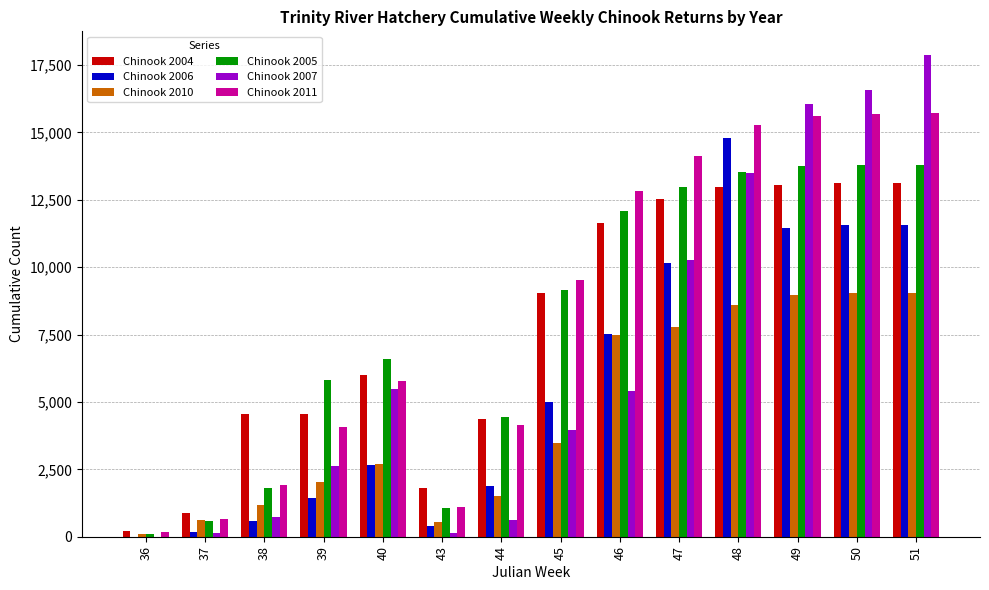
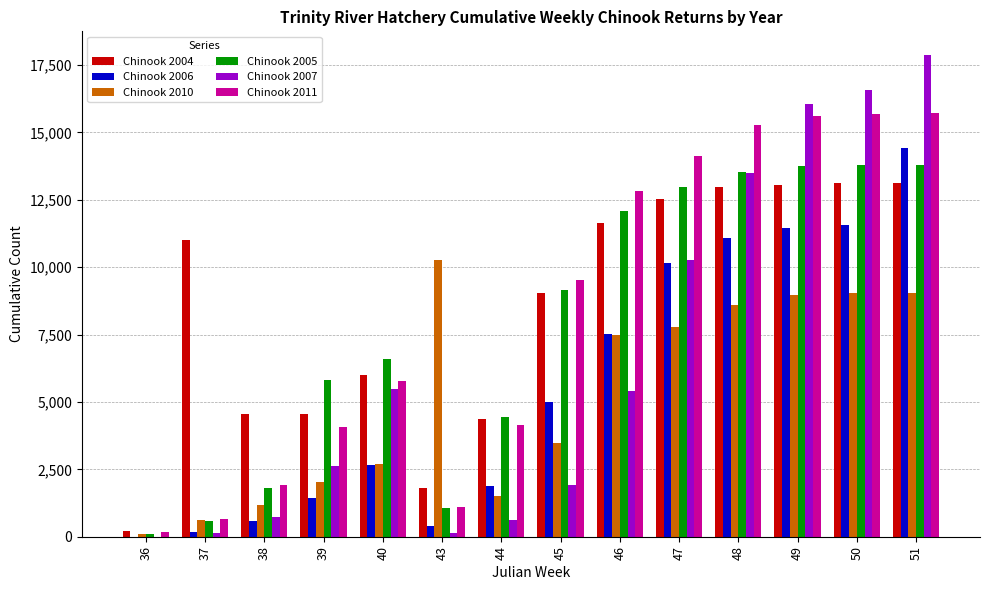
Chinook 2004, 37: 900 -> 11,000
Chinook 2010, 43: 500 -> 10,300
Chinook 2007, 45: 4,000 -> 1,900
Chinook 2006, 48: 14,800 -> 11,100
Chinook 2006, 51: 11,600 -> 14,400
